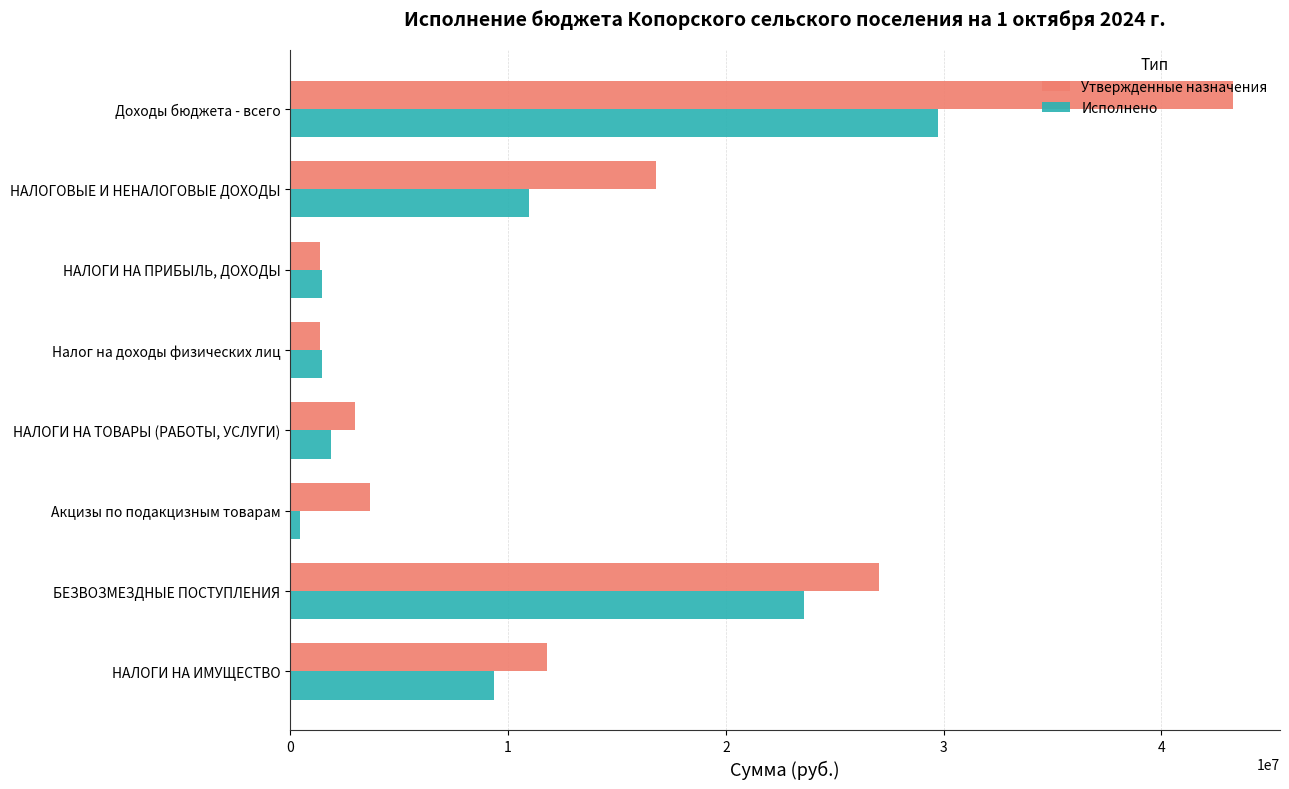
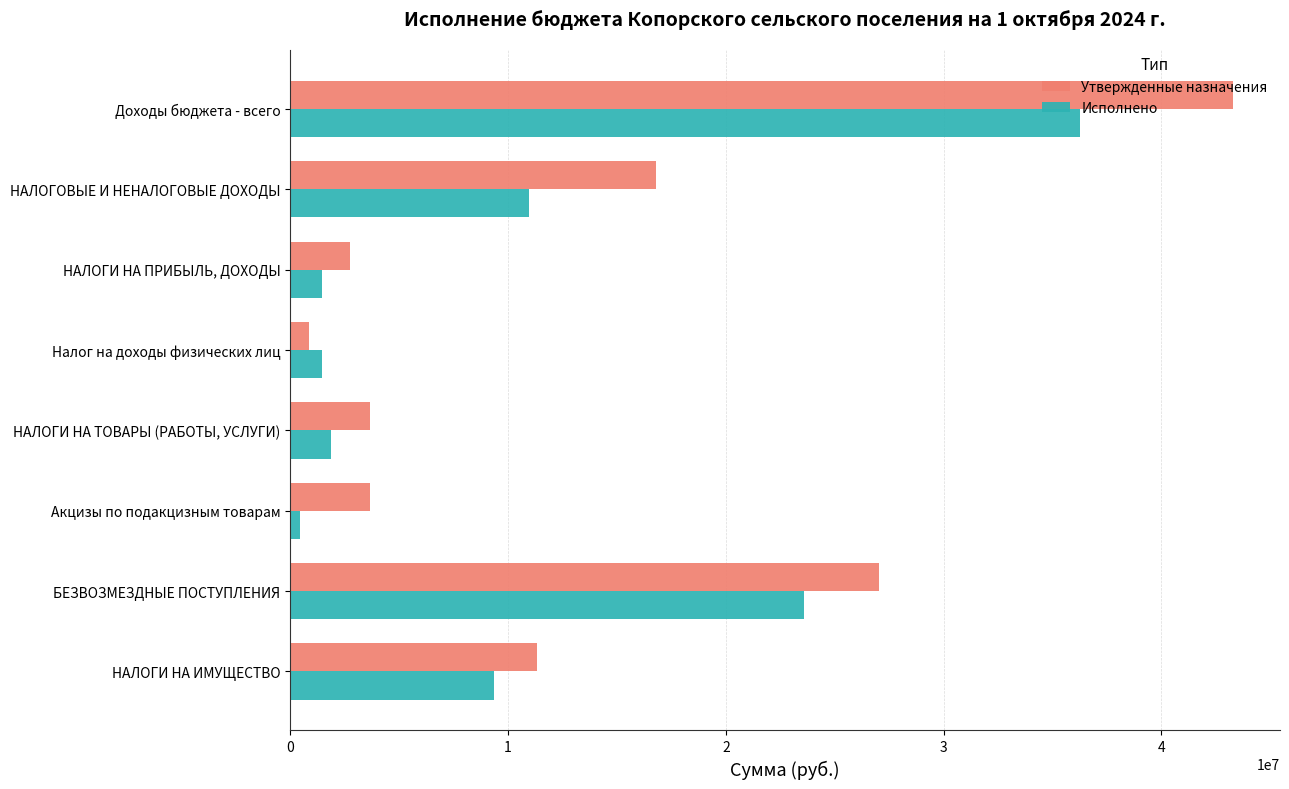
Исполнено, Доходы бюджета - всего: 29700000 -> 36300000
Утвержденные назначения, НАЛОГИ НА ПРИБЫЛЬ, ДОХОДЫ: 1400000 -> 2800000
Утвержденные назначения, Налог на доходы физических лиц: 1400000 -> 800000
Утвержденные назначения, НАЛОГИ НА ТОВАРЫ (РАБОТЫ, УСЛУГИ): 3000000 -> 3700000
Утвержденные назначения, НАЛОГИ НА ИМУЩЕСТВО: 11800000 -> 11300000
